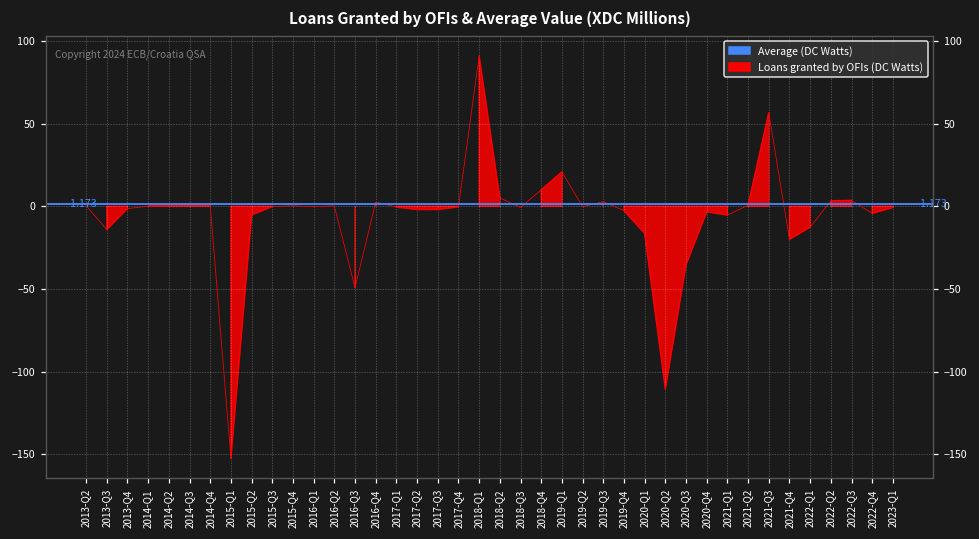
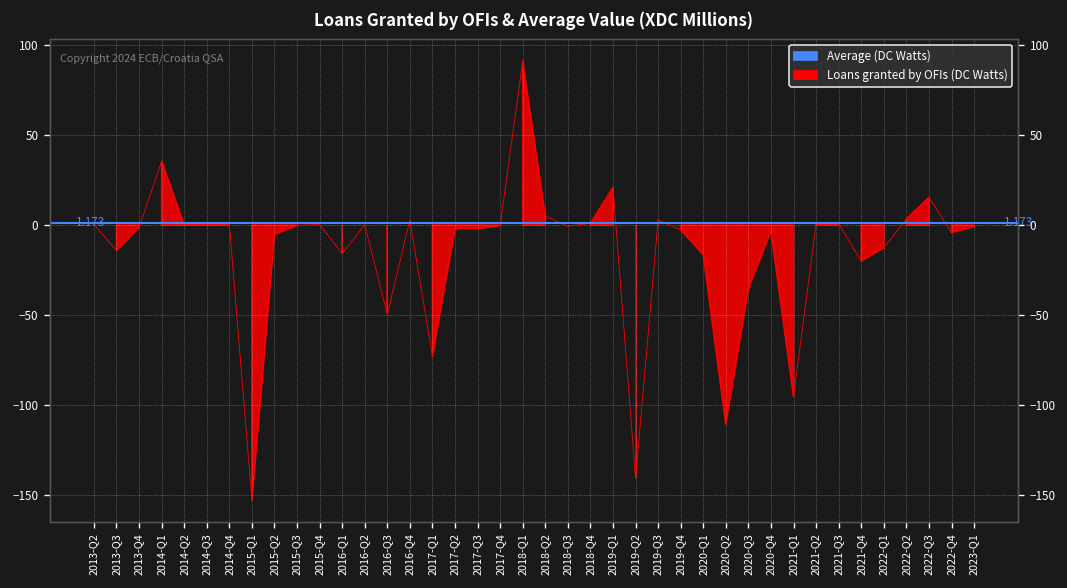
2014-Q1: 0 -> 35
2016-Q1: 0 -> -16
2017-Q1: -1 -> -73
2018-Q4: 10 -> 1
2019-Q2: 0 -> -141
2021-Q1: -5 -> -95
2021-Q3: 57 -> 1
2022-Q3: 4 -> 15
